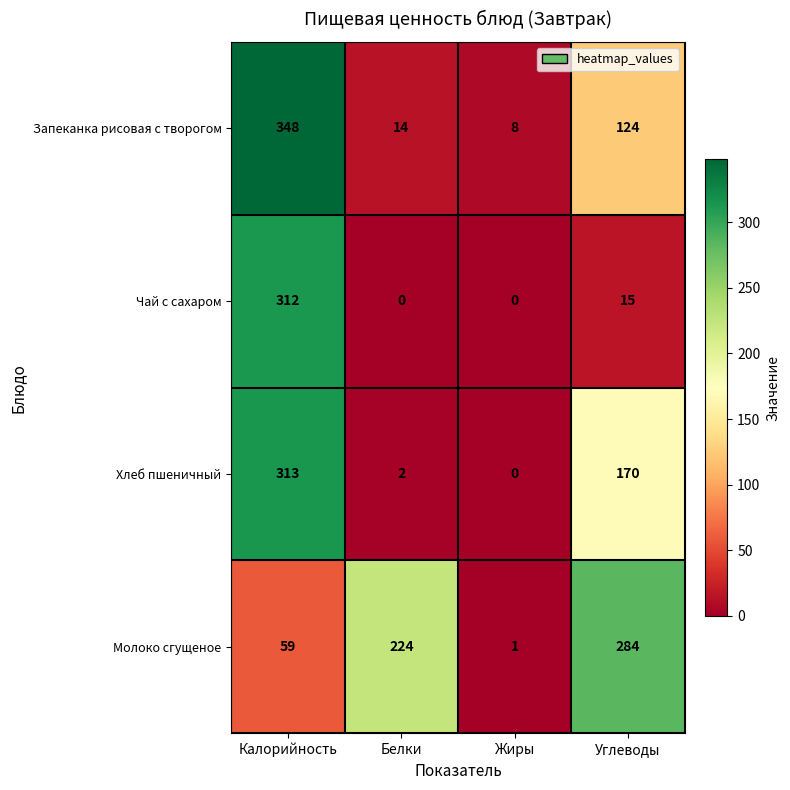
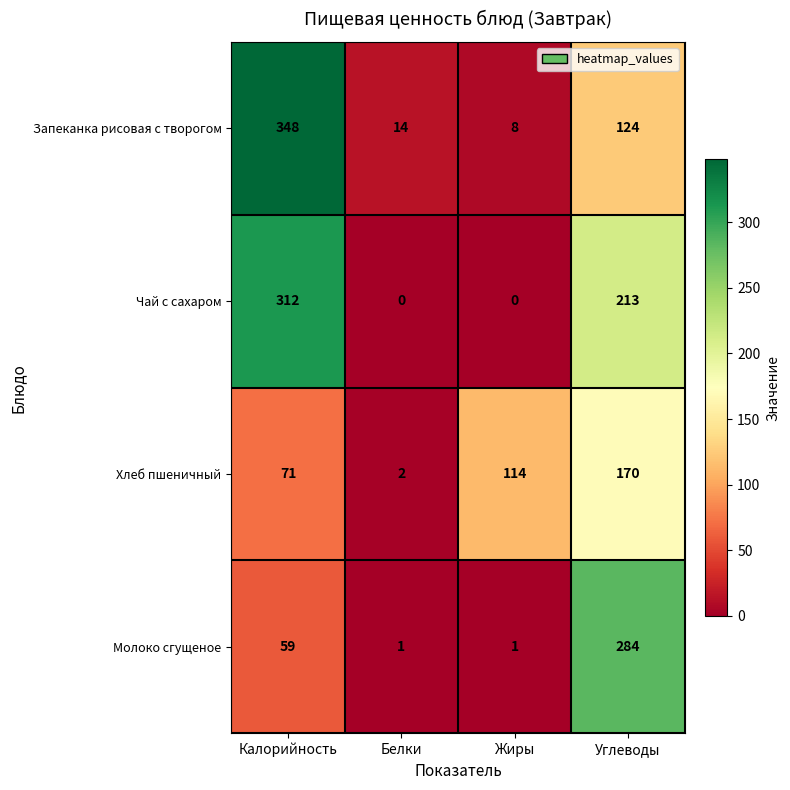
Чай с сахаром, Углеводы: 15 -> 213
Хлеб пшеничный, Калорийность: 313 -> 71
Хлеб пшеничный, Жиры: 0 -> 114
Молоко сгущеное, Белки: 224 -> 1
